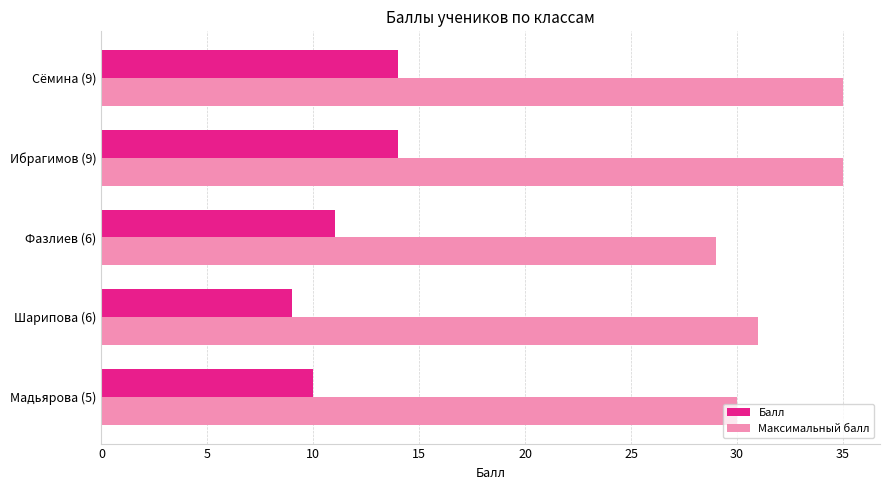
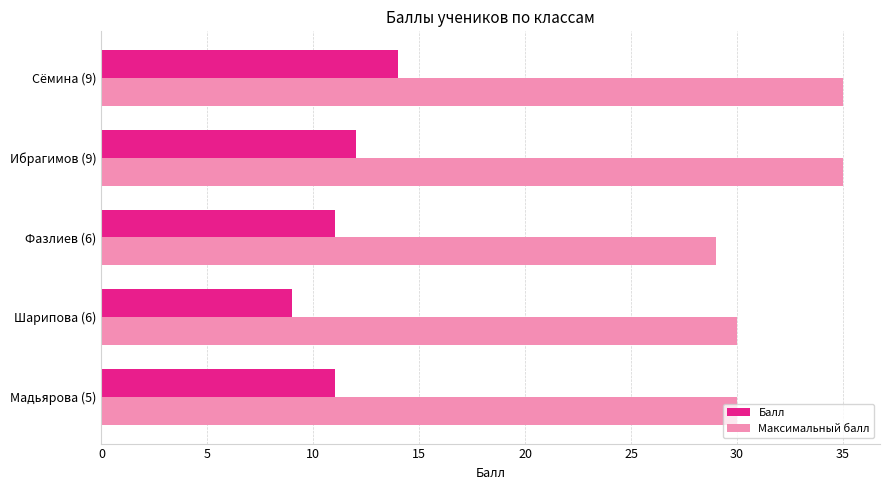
Балл, Ибрагимов (9): 14 -> 12
Максимальный балл, Шарипова (6): 31 -> 30
Балл, Мадьярова (5): 10 -> 11
